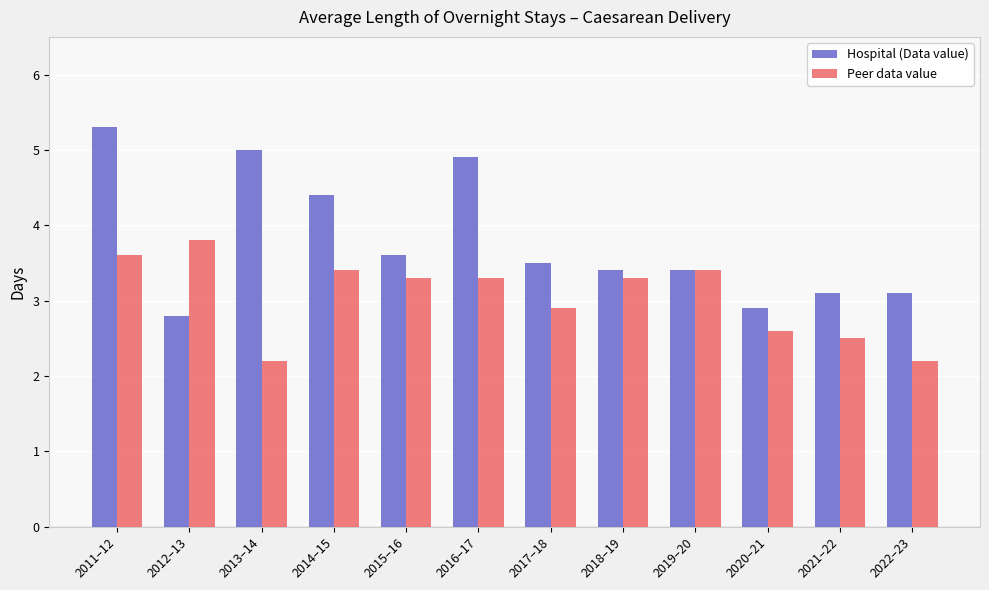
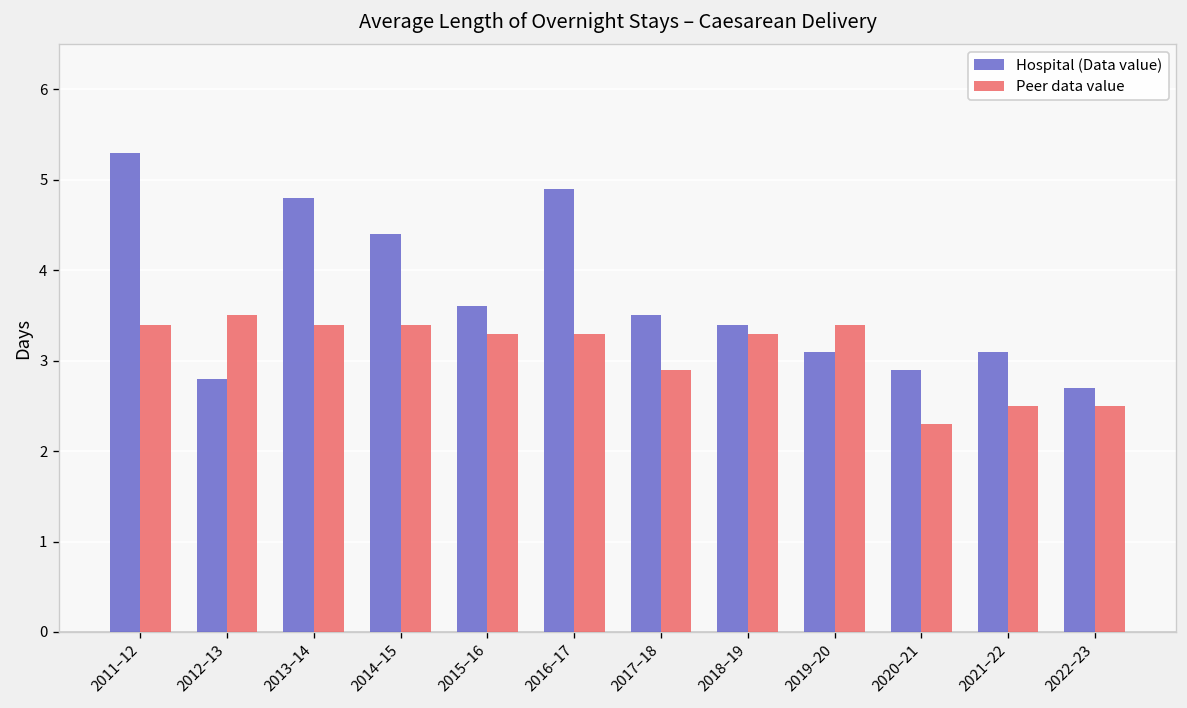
Peer data value, 2011–12: 3.6 -> 3.4
Peer data value, 2012–13: 3.8 -> 3.5
Hospital (Data value), 2013–14: 5.0 -> 4.8
Peer data value, 2013–14: 2.2 -> 3.4
Hospital (Data value), 2019–20: 3.4 -> 3.1
Peer data value, 2020–21: 2.6 -> 2.3
Hospital (Data value), 2022–23: 3.1 -> 2.7
Peer data value, 2022–23: 2.2 -> 2.5
